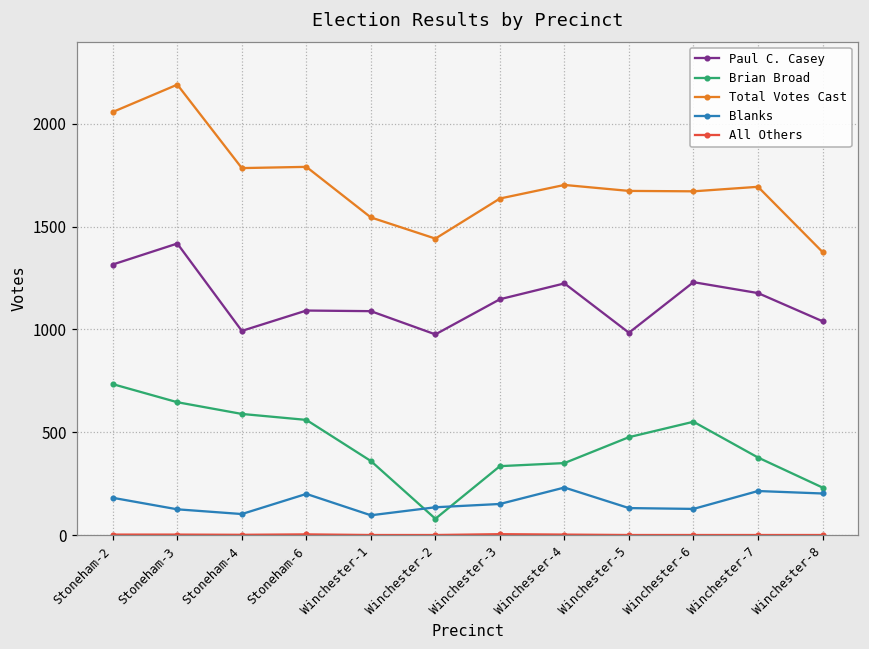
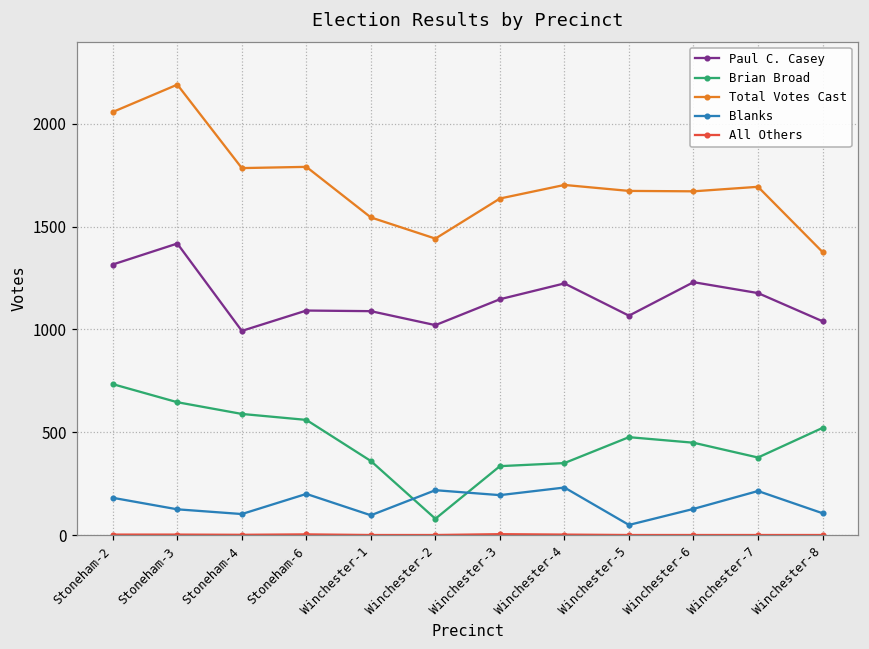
Paul C. Casey, Winchester-2: 980 -> 1020
Blanks, Winchester-2: 140 -> 220
Blanks, Winchester-3: 150 -> 190
Paul C. Casey, Winchester-5: 980 -> 1070
Blanks, Winchester-5: 130 -> 50
Brian Broad, Winchester-6: 550 -> 450
Brian Broad, Winchester-8: 230 -> 520
Blanks, Winchester-8: 200 -> 110
